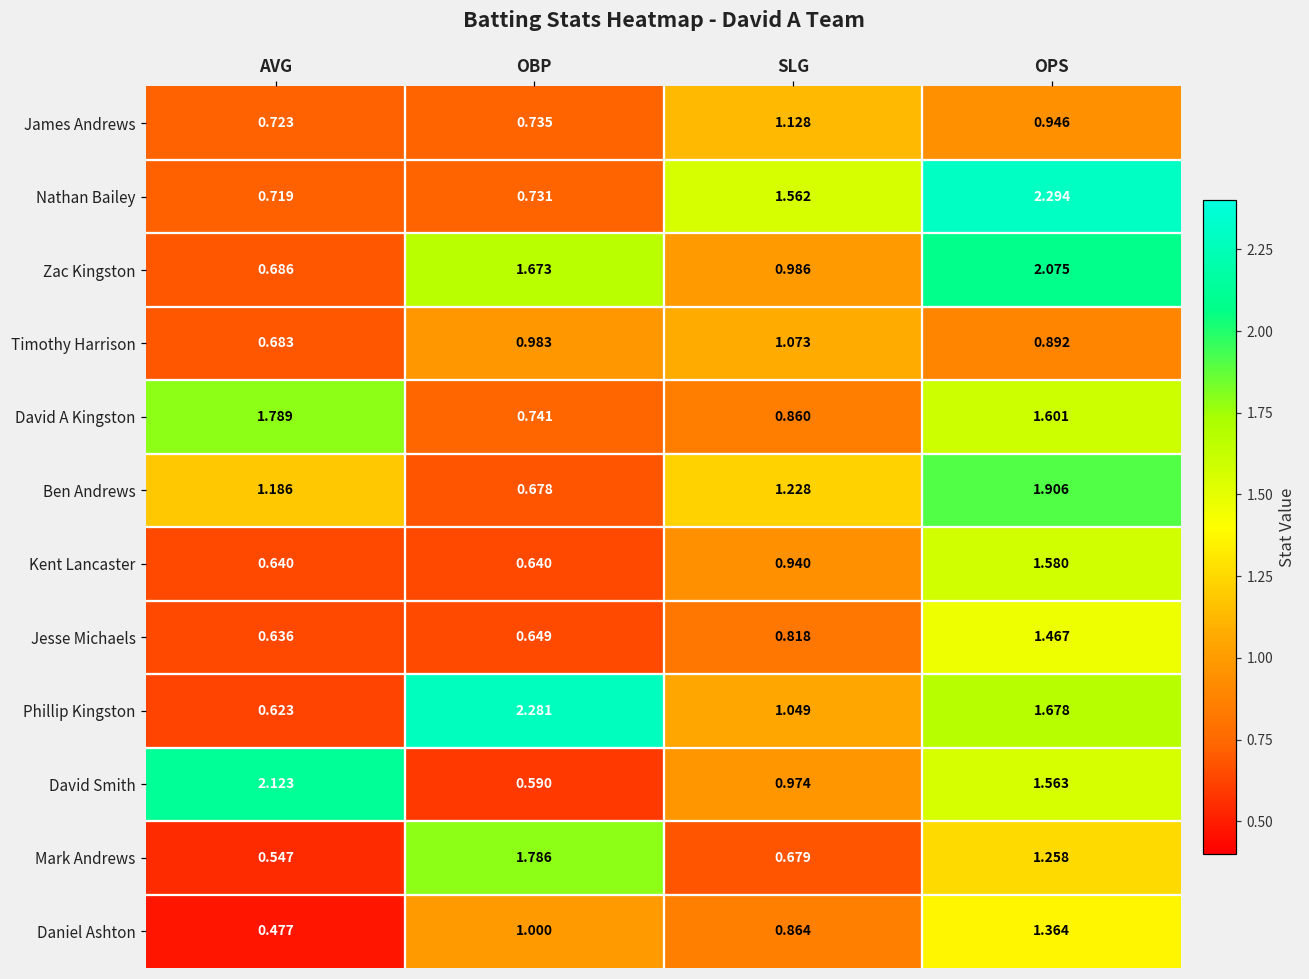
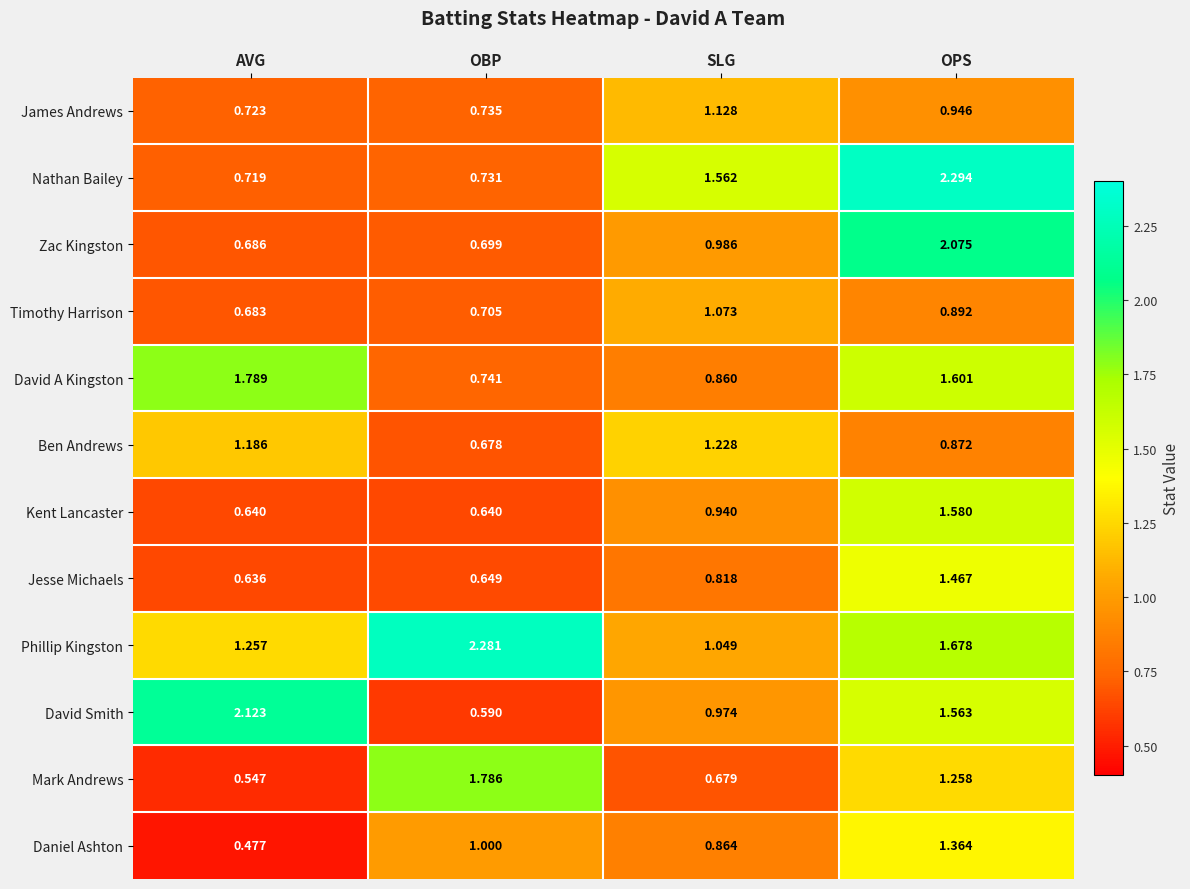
Zac Kingston, OBP: 1.673 -> 0.699
Timothy Harrison, OBP: 0.983 -> 0.705
Ben Andrews, OPS: 1.906 -> 0.872
Phillip Kingston, AVG: 0.623 -> 1.257
